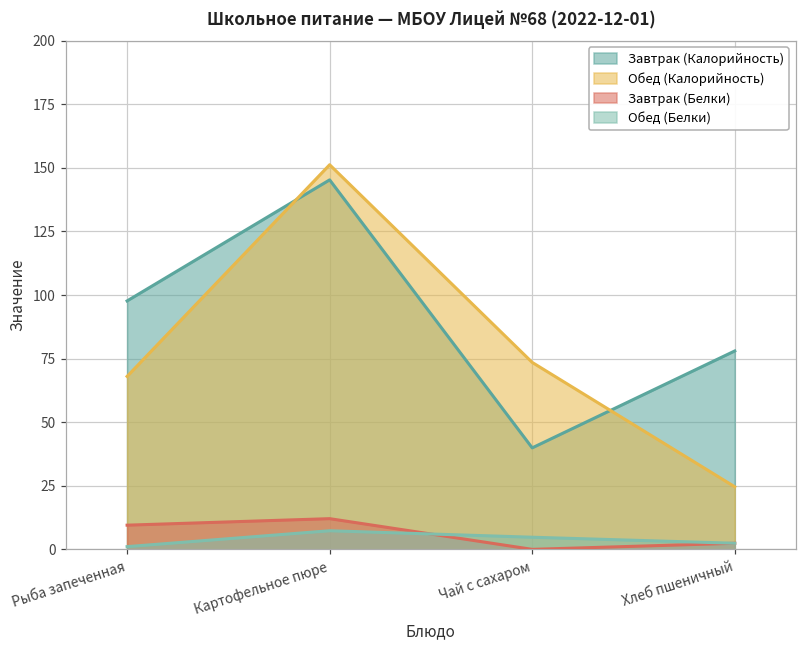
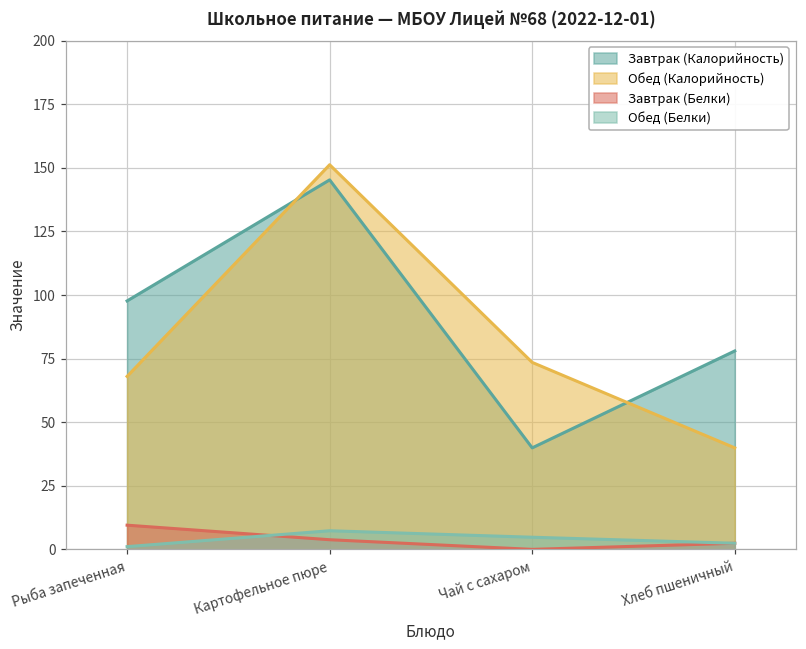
Завтрак (Белки), Картофельное пюре: 12 -> 4
Обед (Калорийность), Хлеб пшеничный: 25 -> 40
